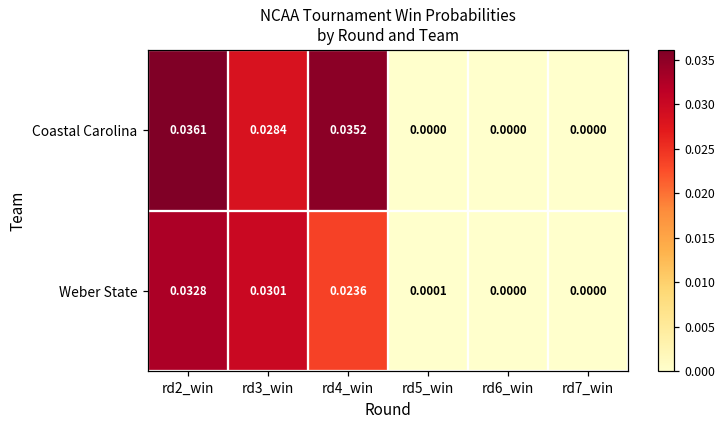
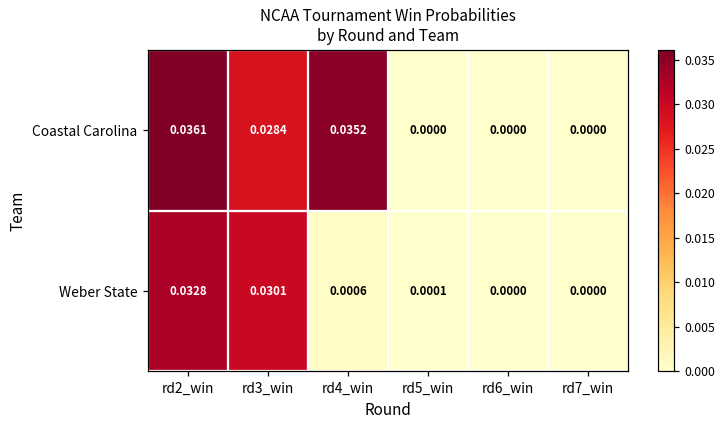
Weber State, rd4_win: 0.0236 -> 0.0006
